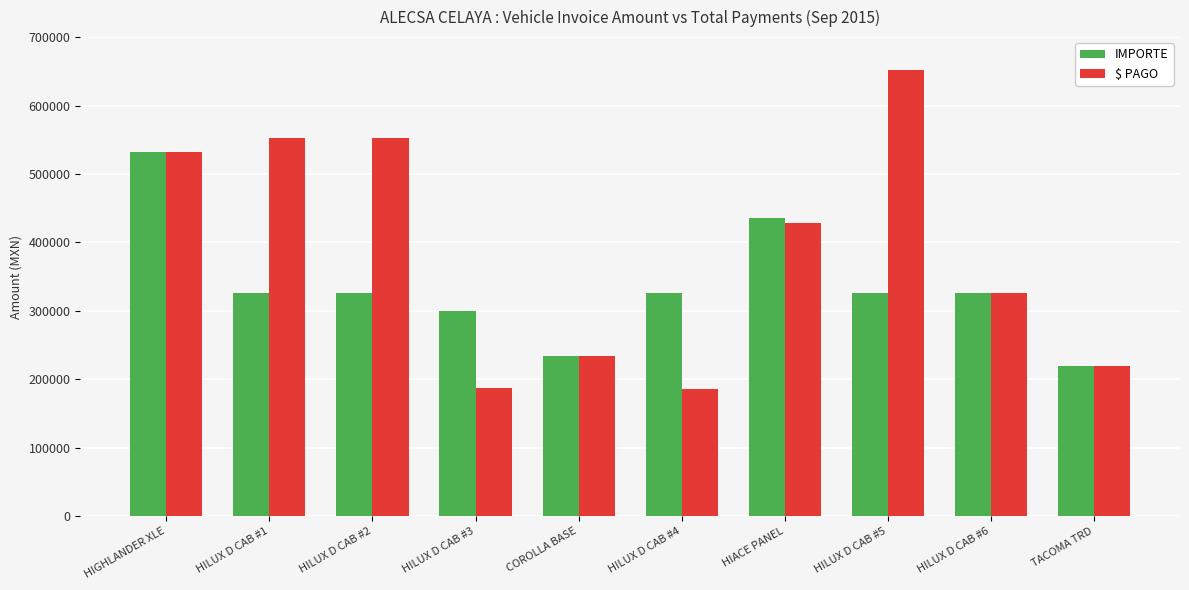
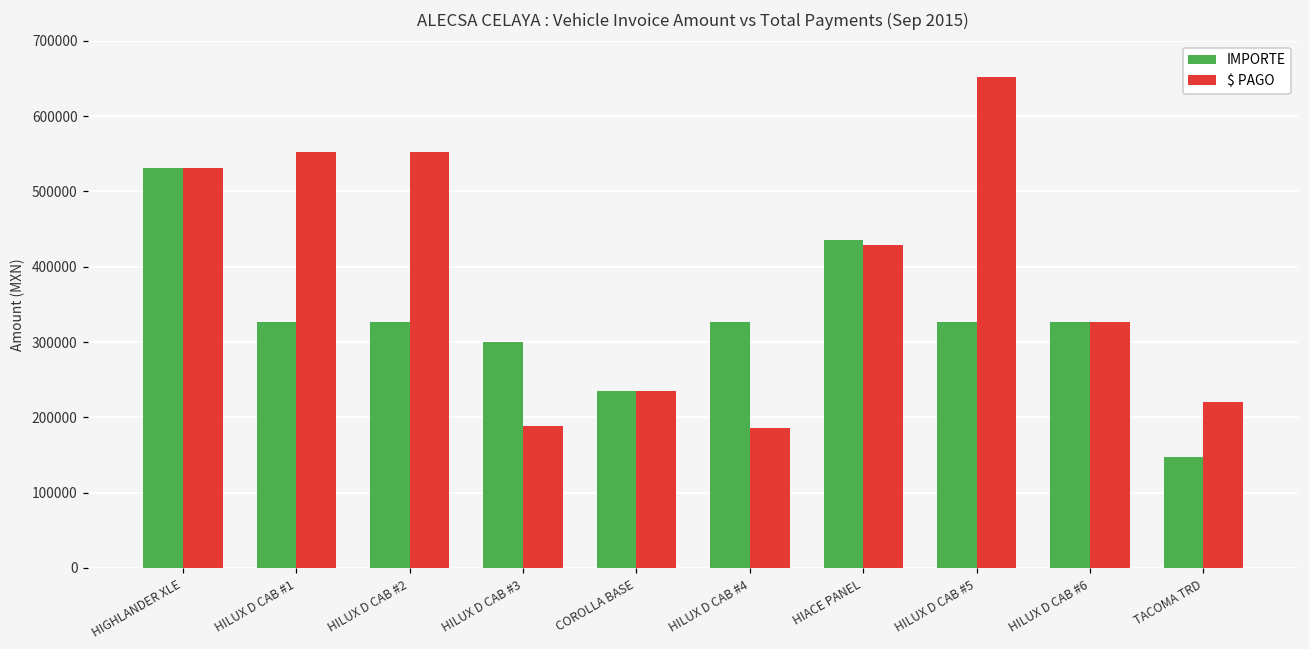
IMPORTE, TACOMA TRD: 220000 -> 150000
